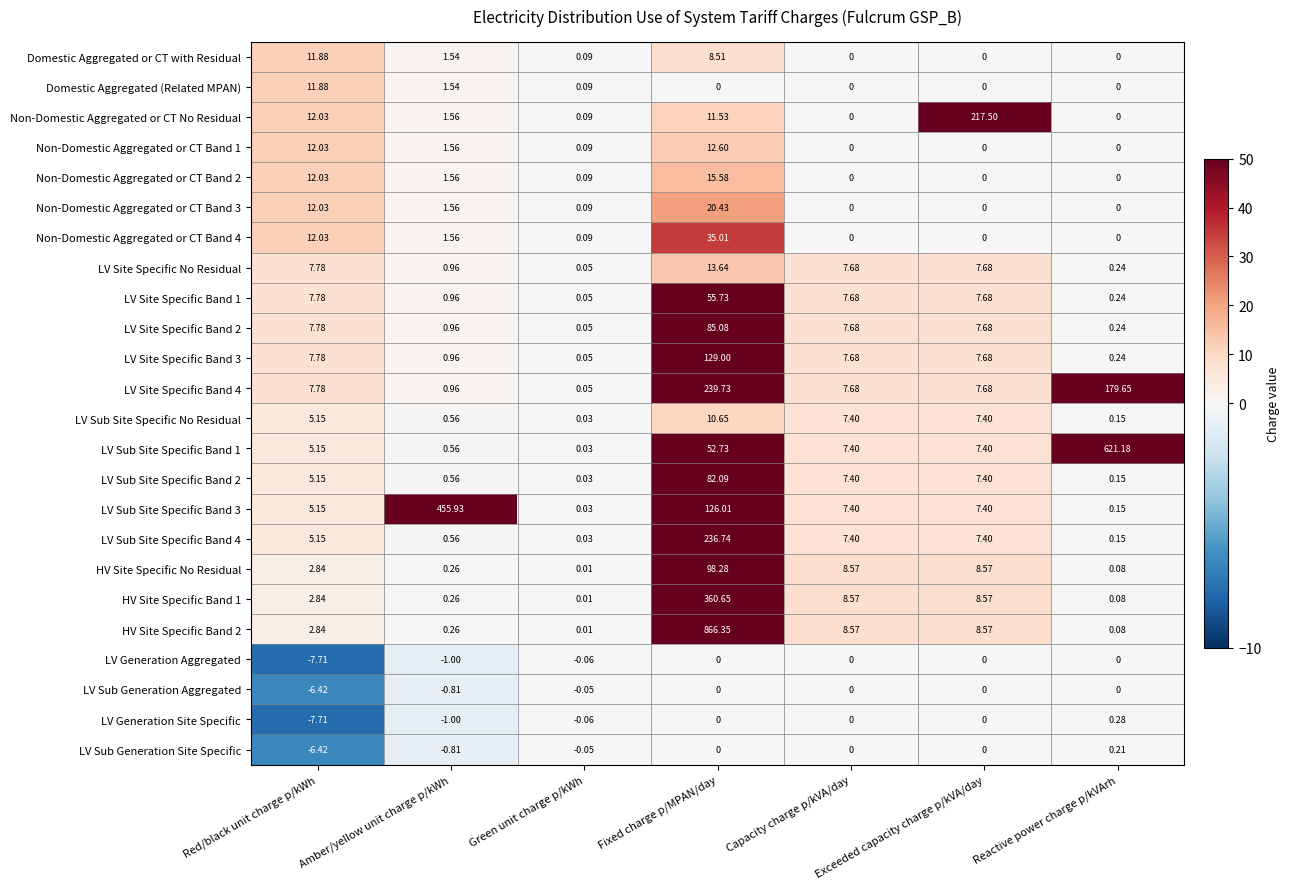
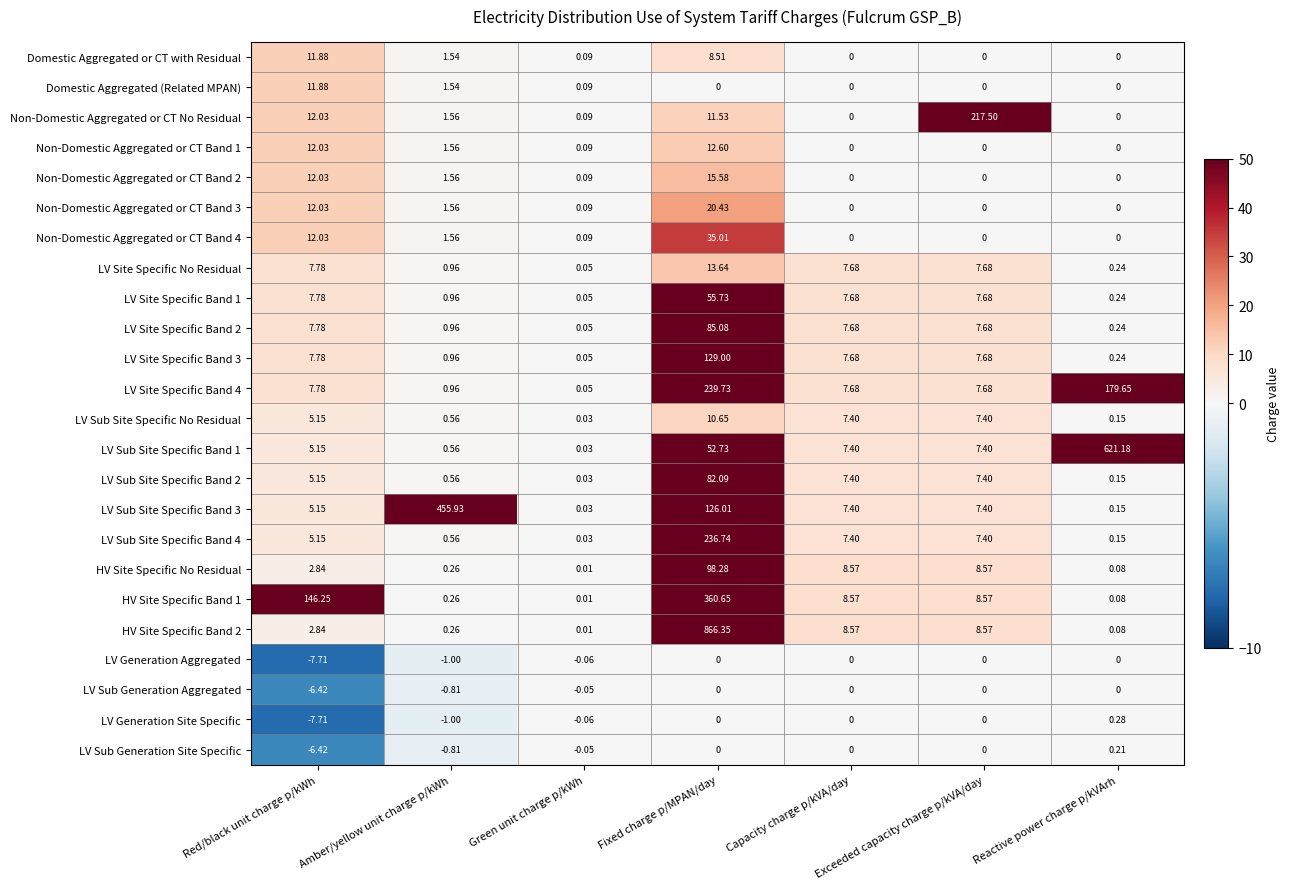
HV Site Specific Band 1, Red/black unit charge p/kWh: 2.84 -> 146.25
